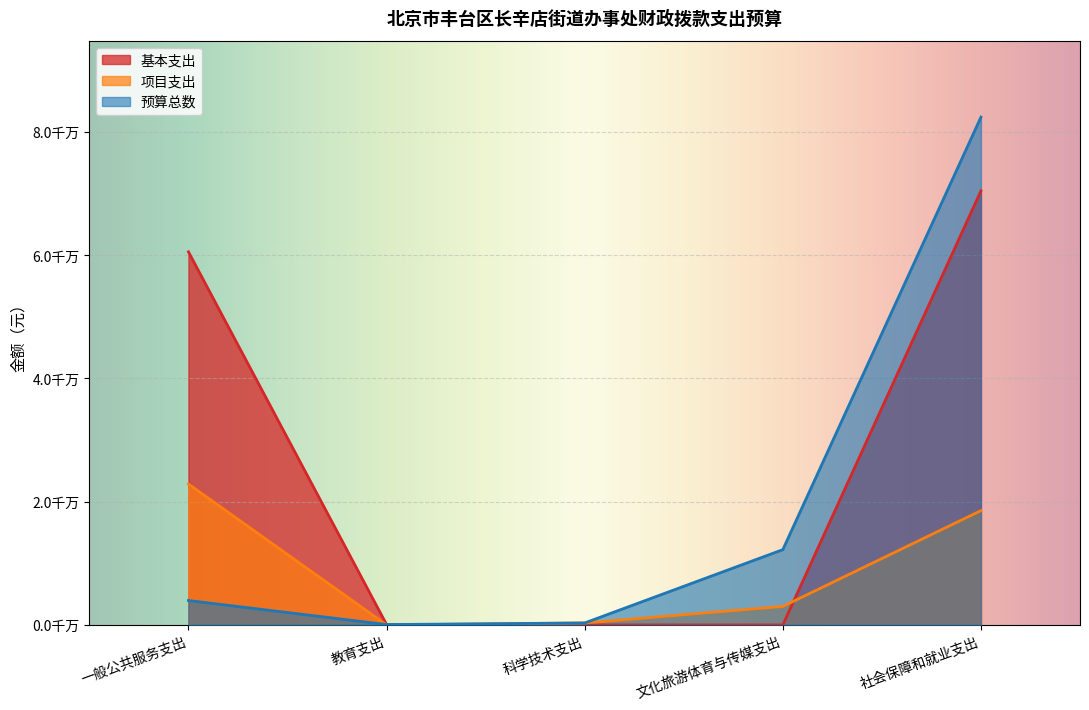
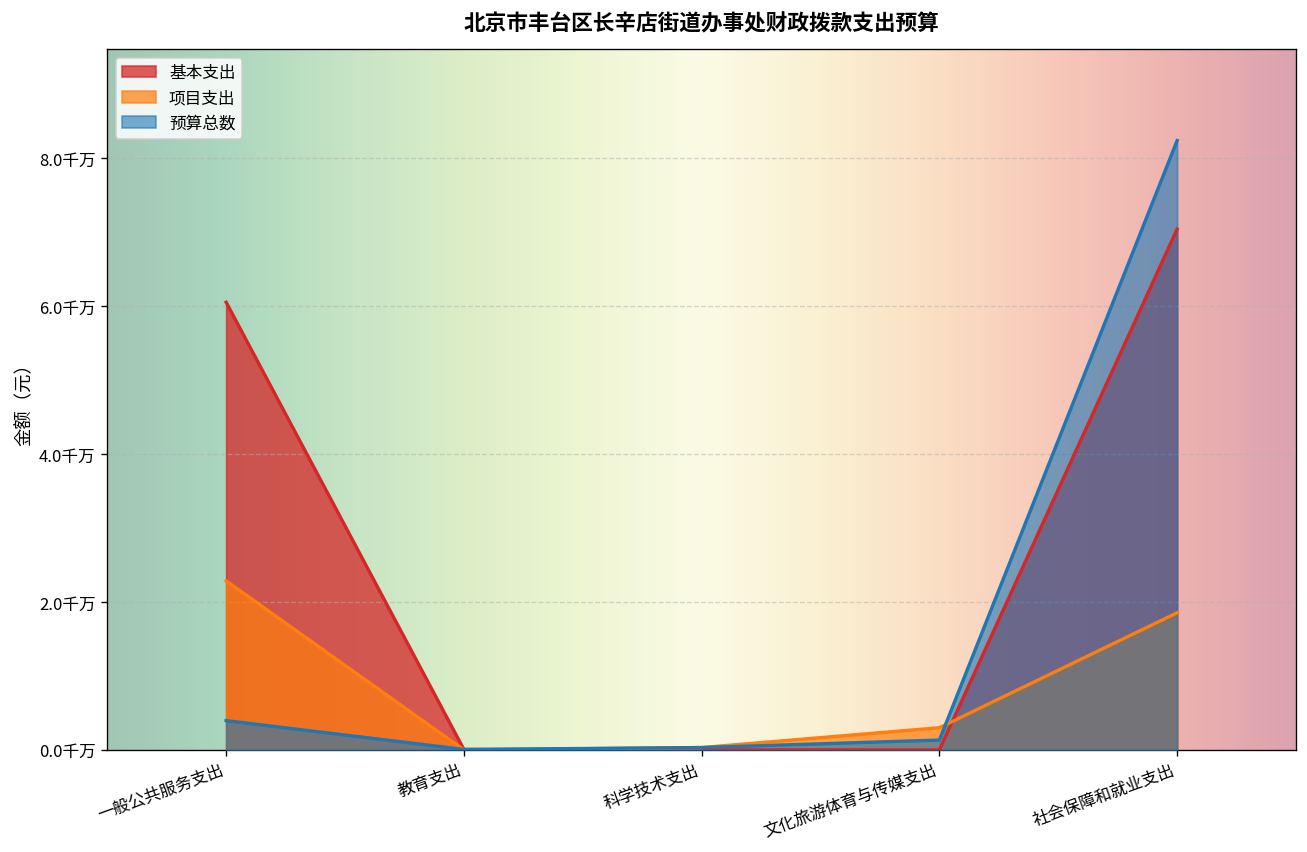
预算总数, 文化旅游体育与传媒支出: 1.2千万 -> 0.1千万
